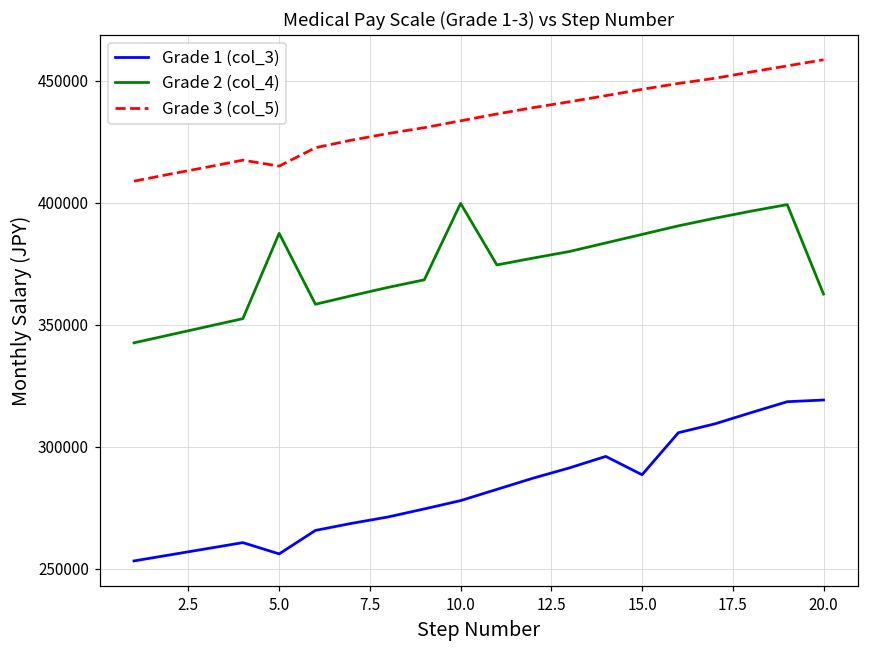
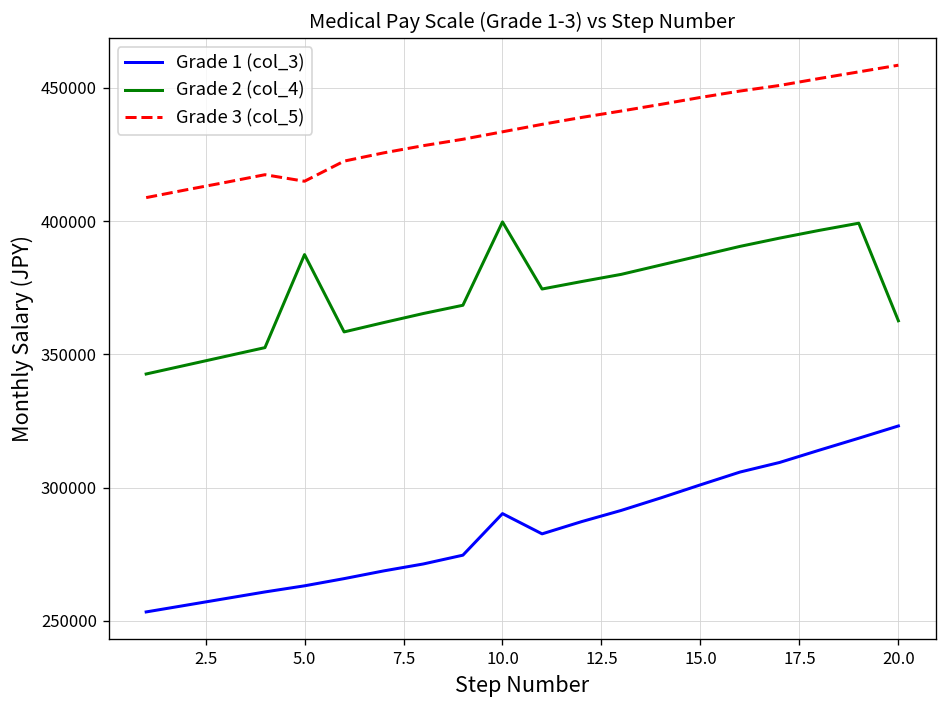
Grade 1 (col_3), 5.0: 256000 -> 263000
Grade 1 (col_3), 10.0: 278000 -> 290000
Grade 1 (col_3), 15.0: 289000 -> 301000
Grade 1 (col_3), 20.0: 319000 -> 323000
